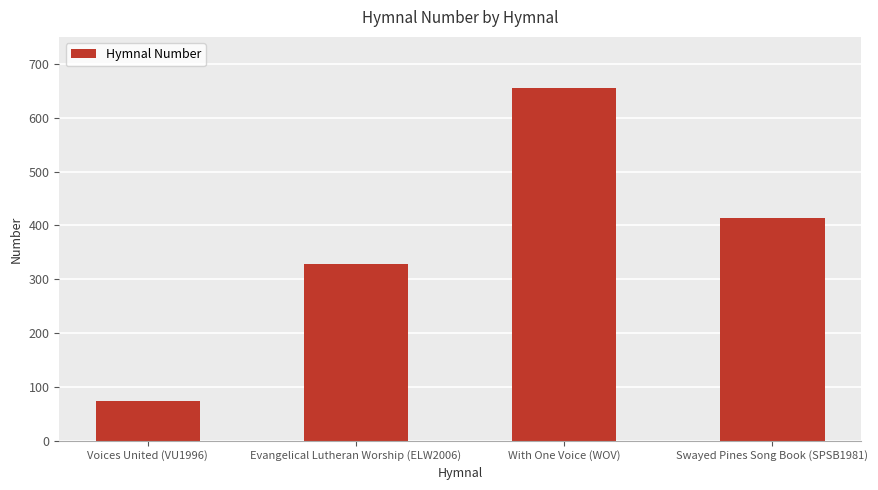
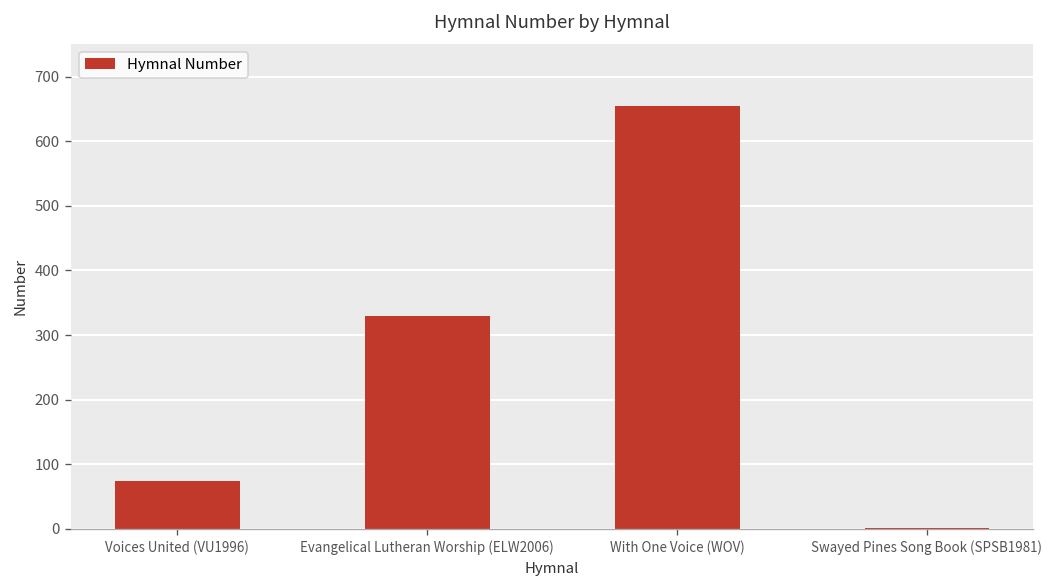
Swayed Pines Song Book (SPSB1981): 410 -> 0
